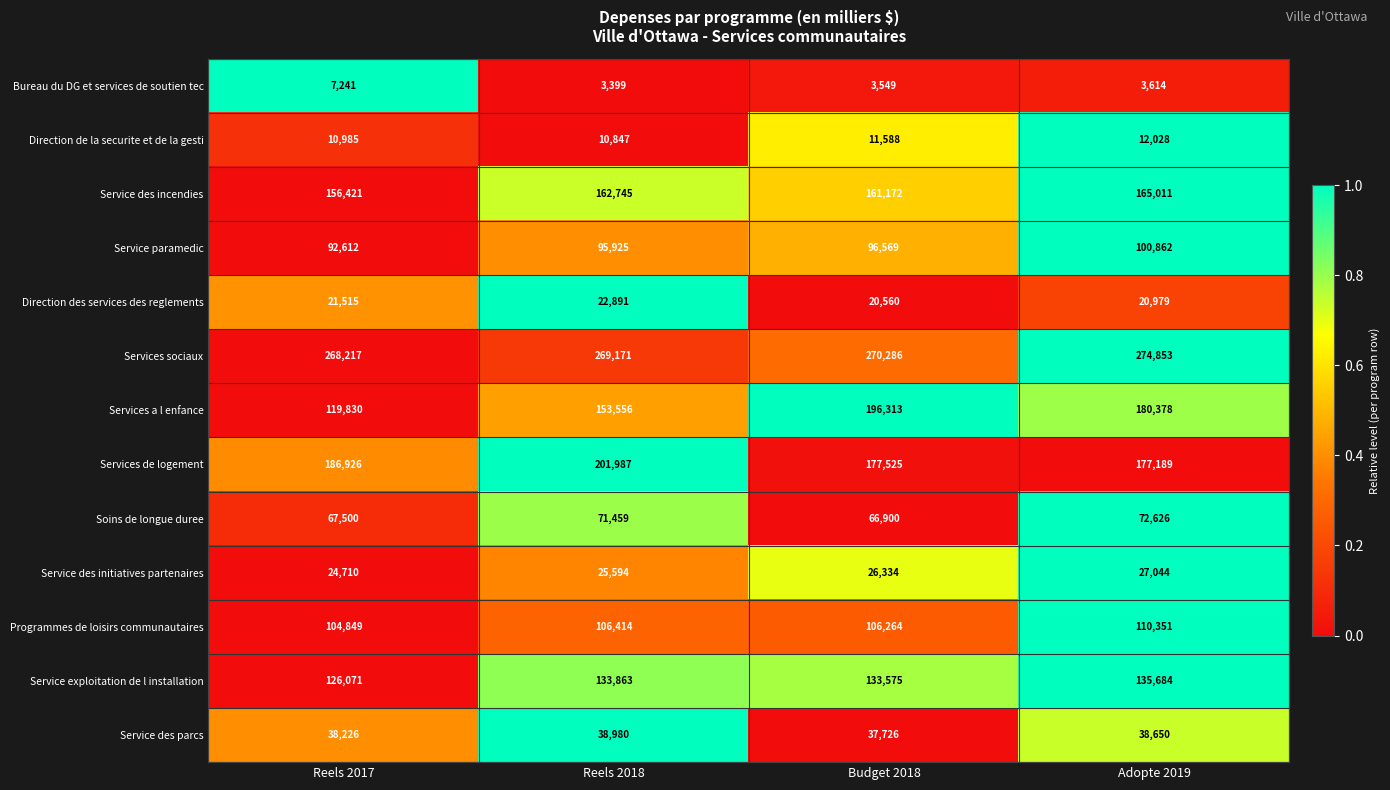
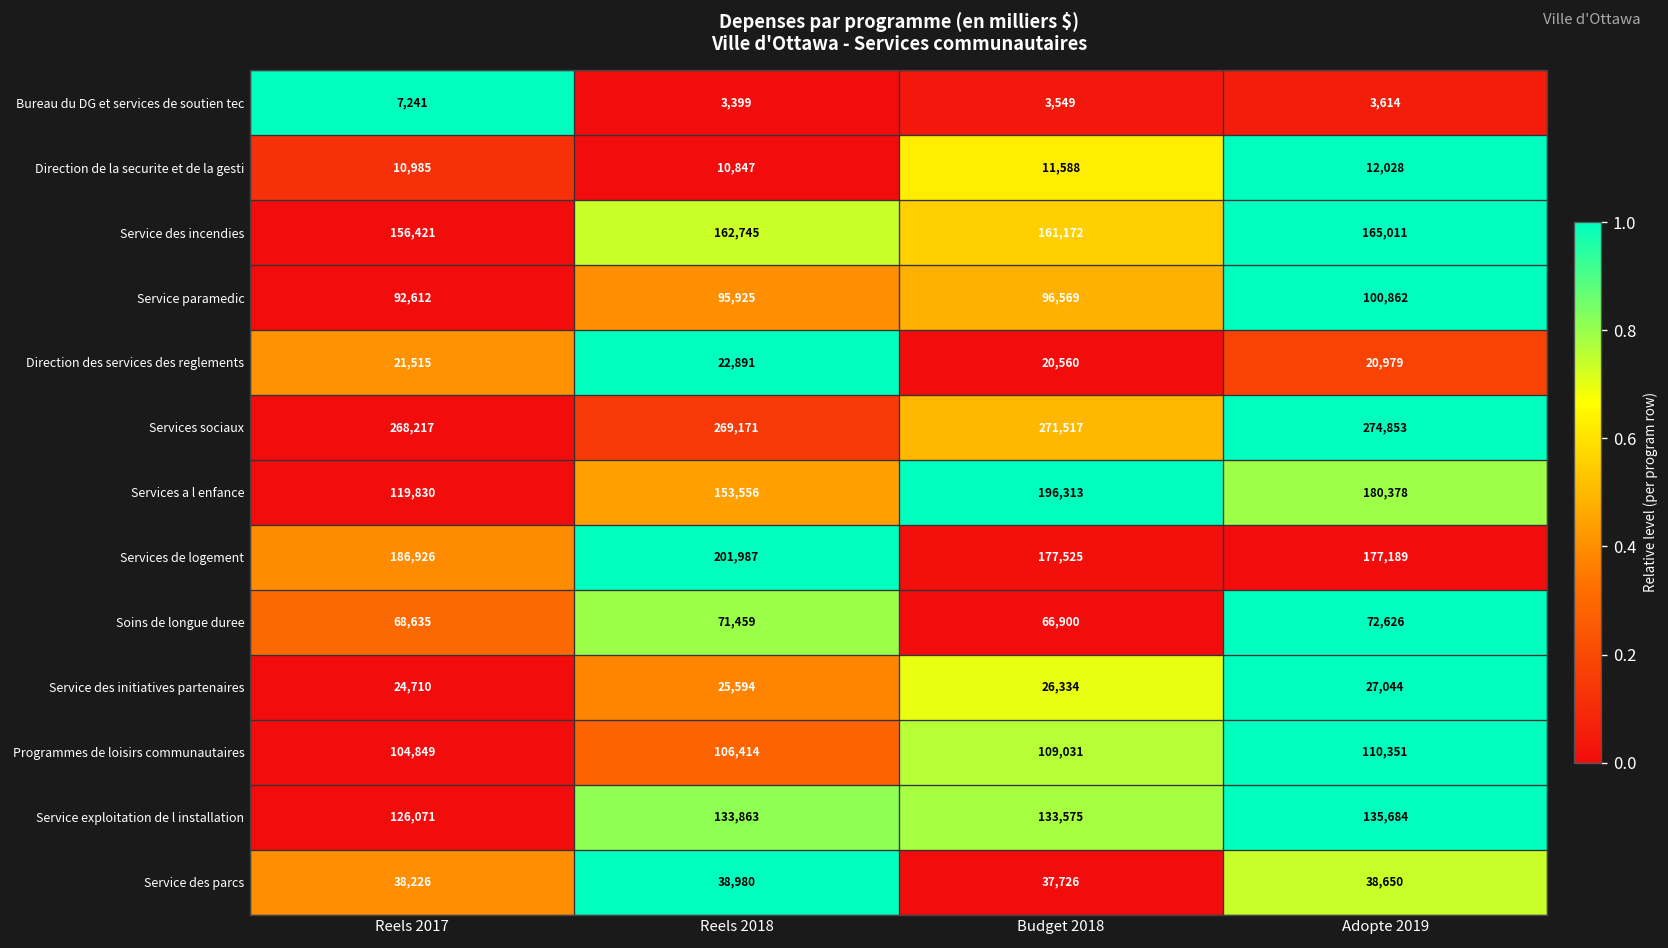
Services sociaux, Budget 2018: 270,286 -> 271,517
Soins de longue duree, Reels 2017: 67,500 -> 68,635
Programmes de loisirs communautaires, Budget 2018: 106,264 -> 109,031
